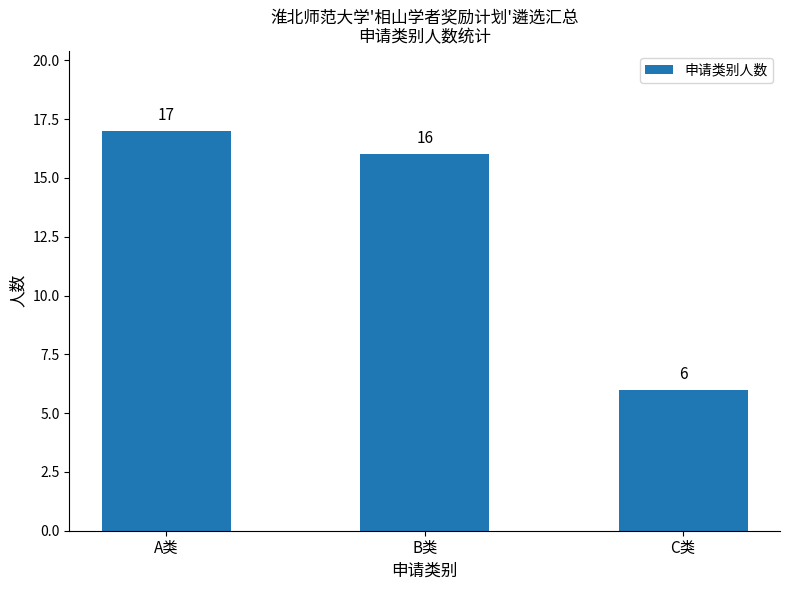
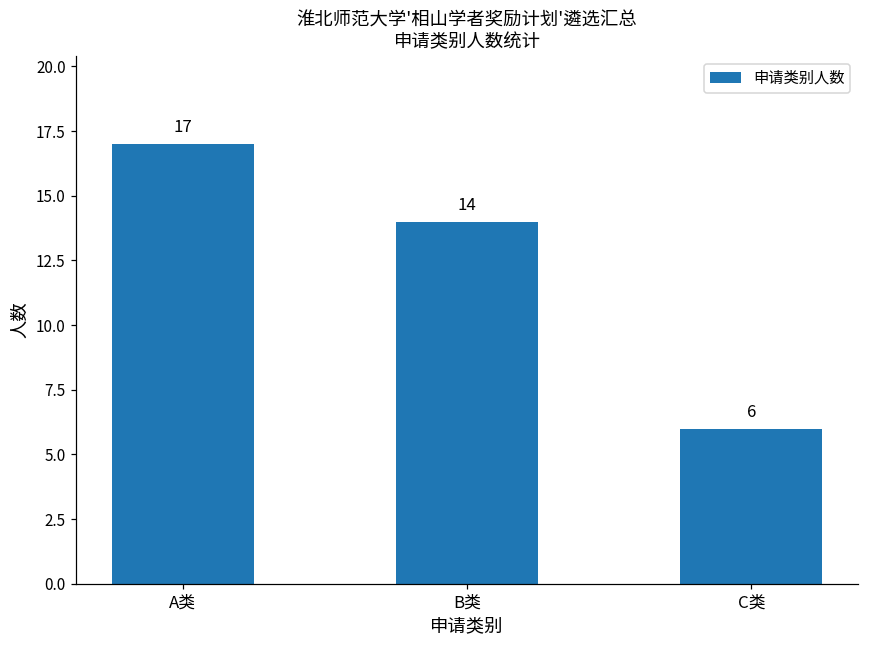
B类: 16 -> 14
